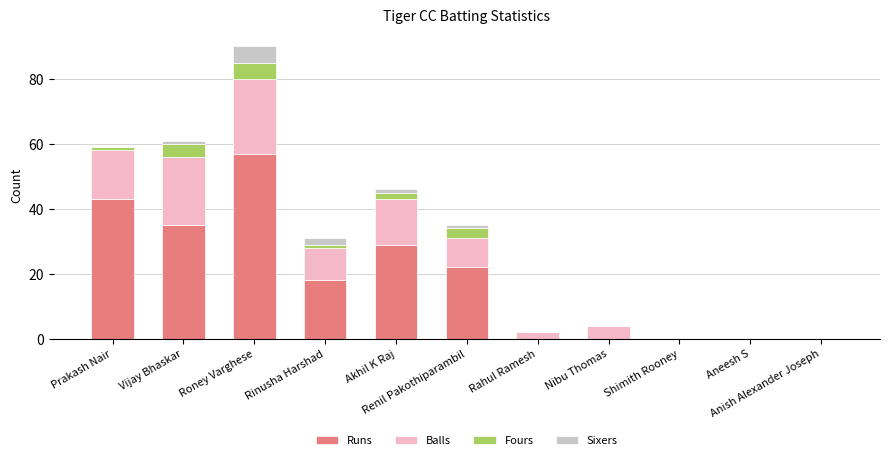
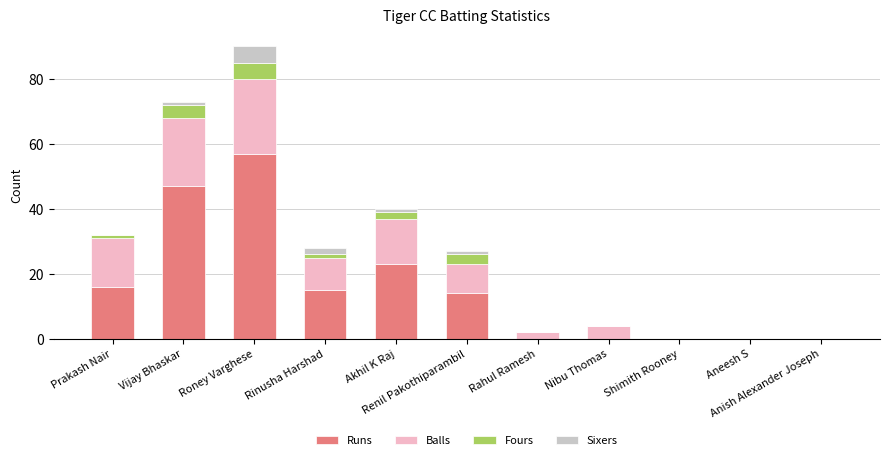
Runs, Prakash Nair: 43 -> 16
Runs, Vijay Bhaskar: 35 -> 47
Runs, Rinusha Harshad: 18 -> 15
Runs, Akhil K Raj: 29 -> 23
Runs, Renil Pakothiparambil: 22 -> 14
